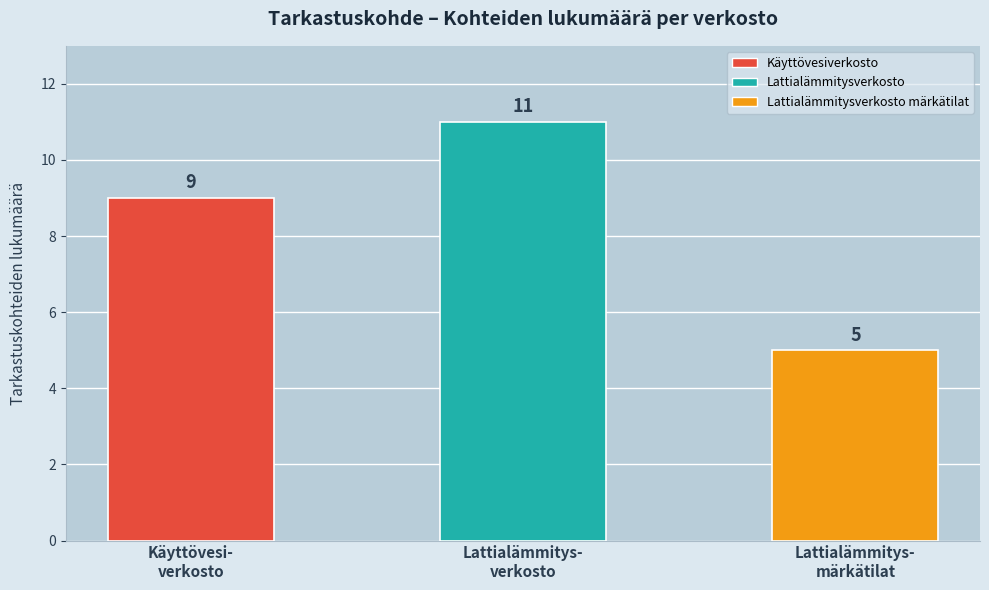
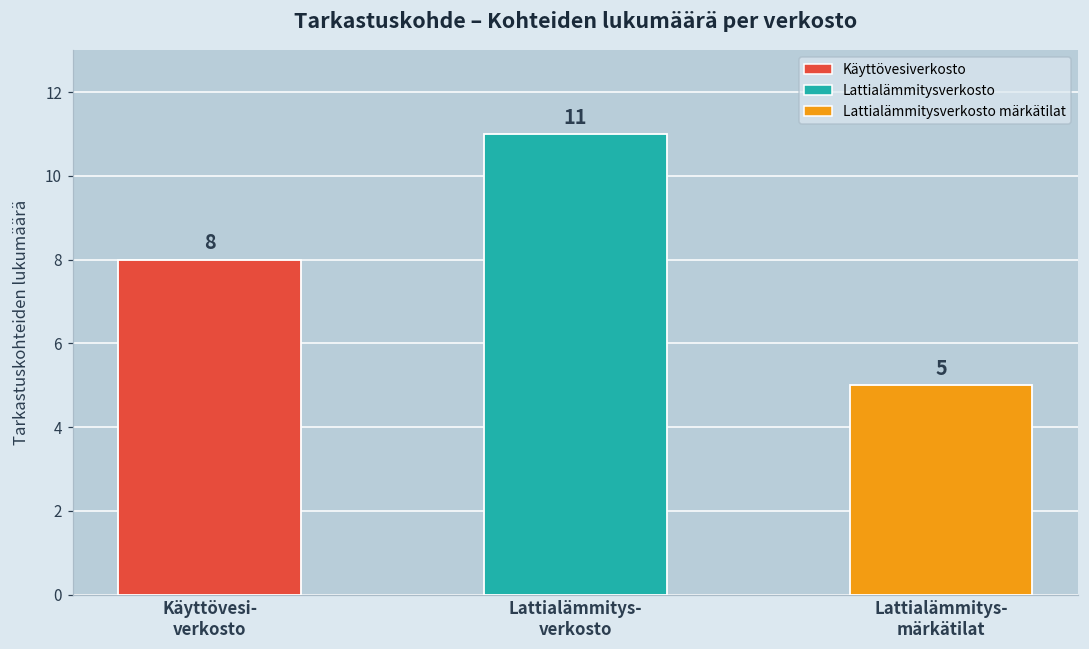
Käyttövesi- verkosto: 9 -> 8
